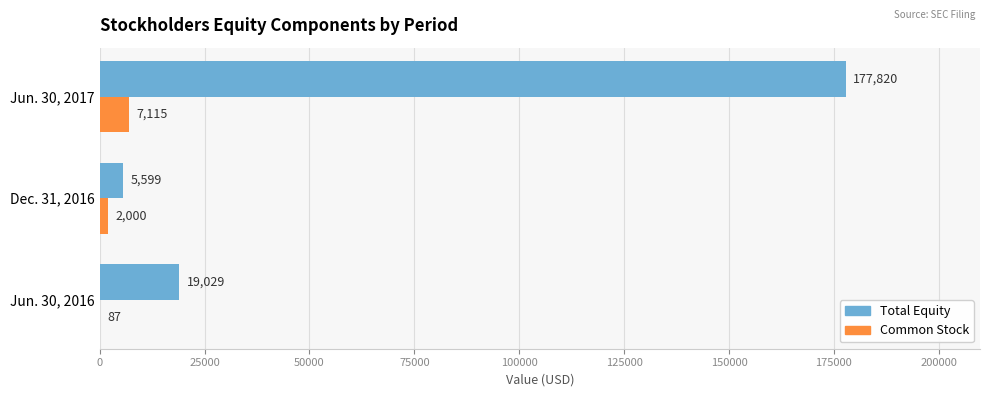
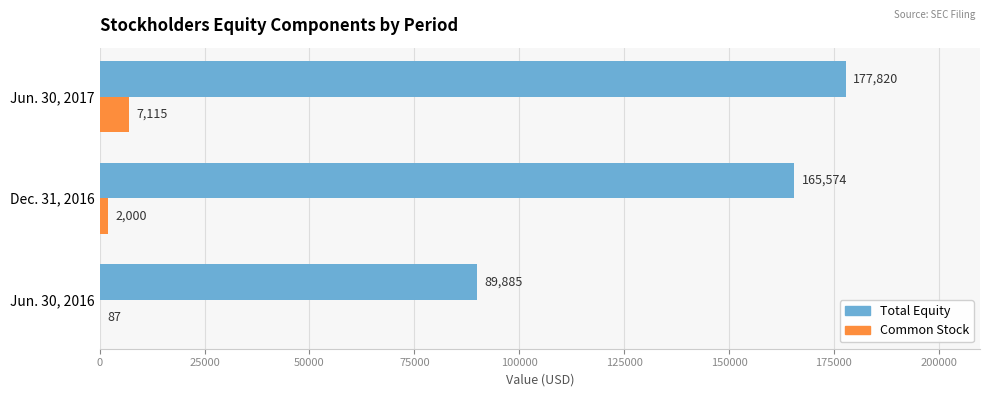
Total Equity, Dec. 31, 2016: 5,599 -> 165,574
Total Equity, Jun. 30, 2016: 19,029 -> 89,885
